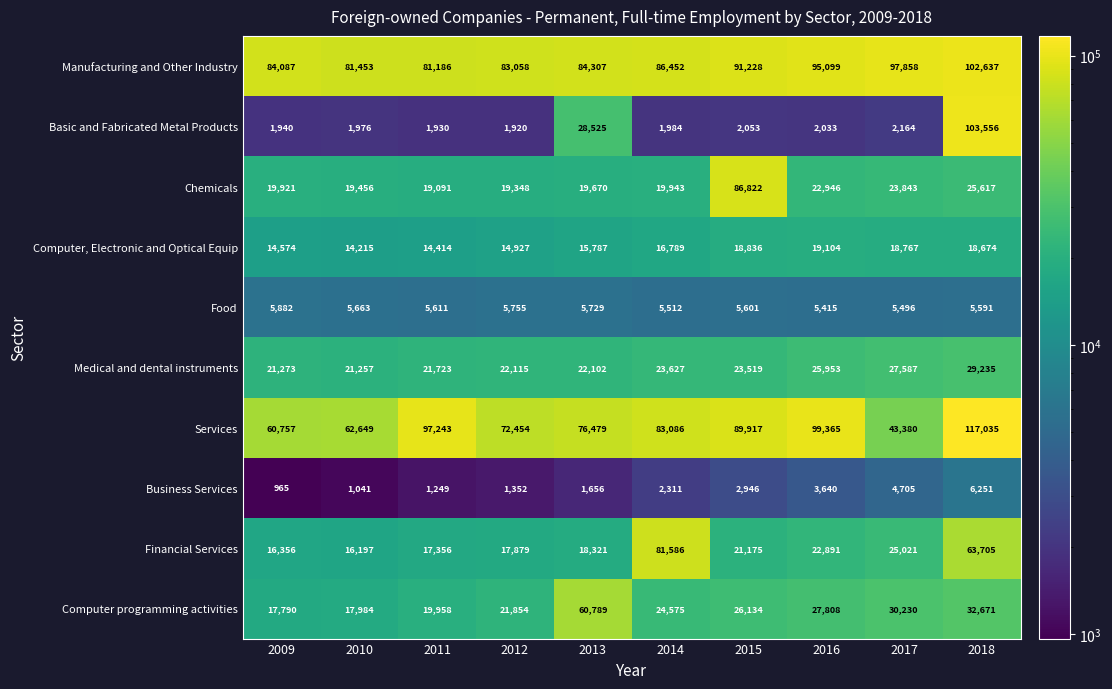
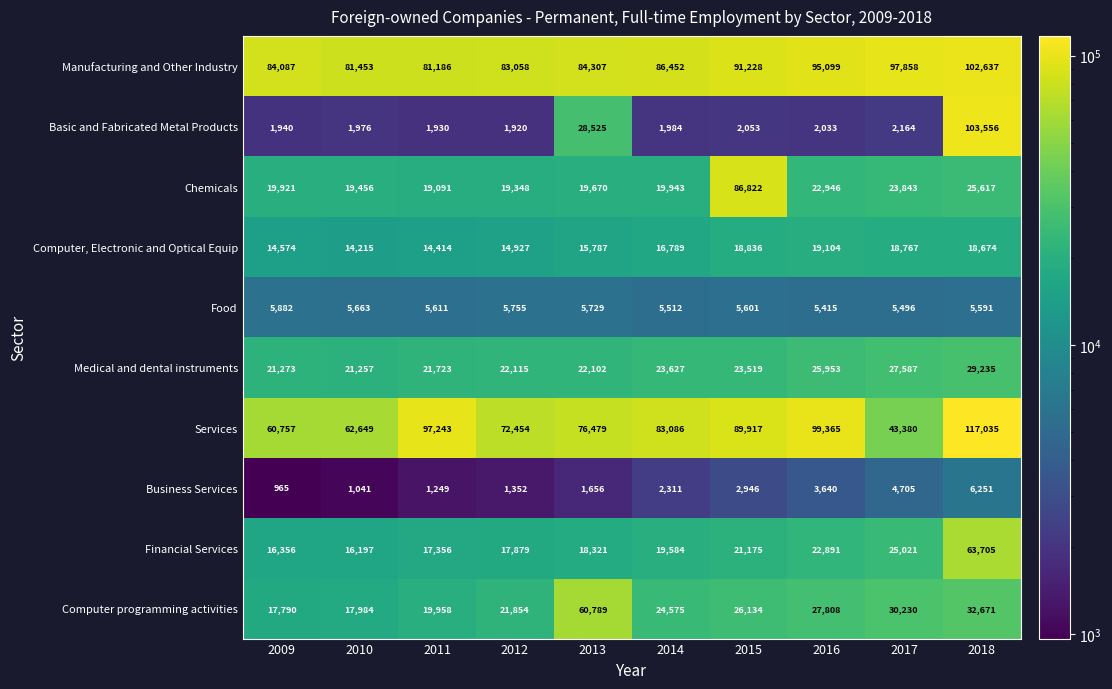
Financial Services, 2014: 81,586 -> 19,584
